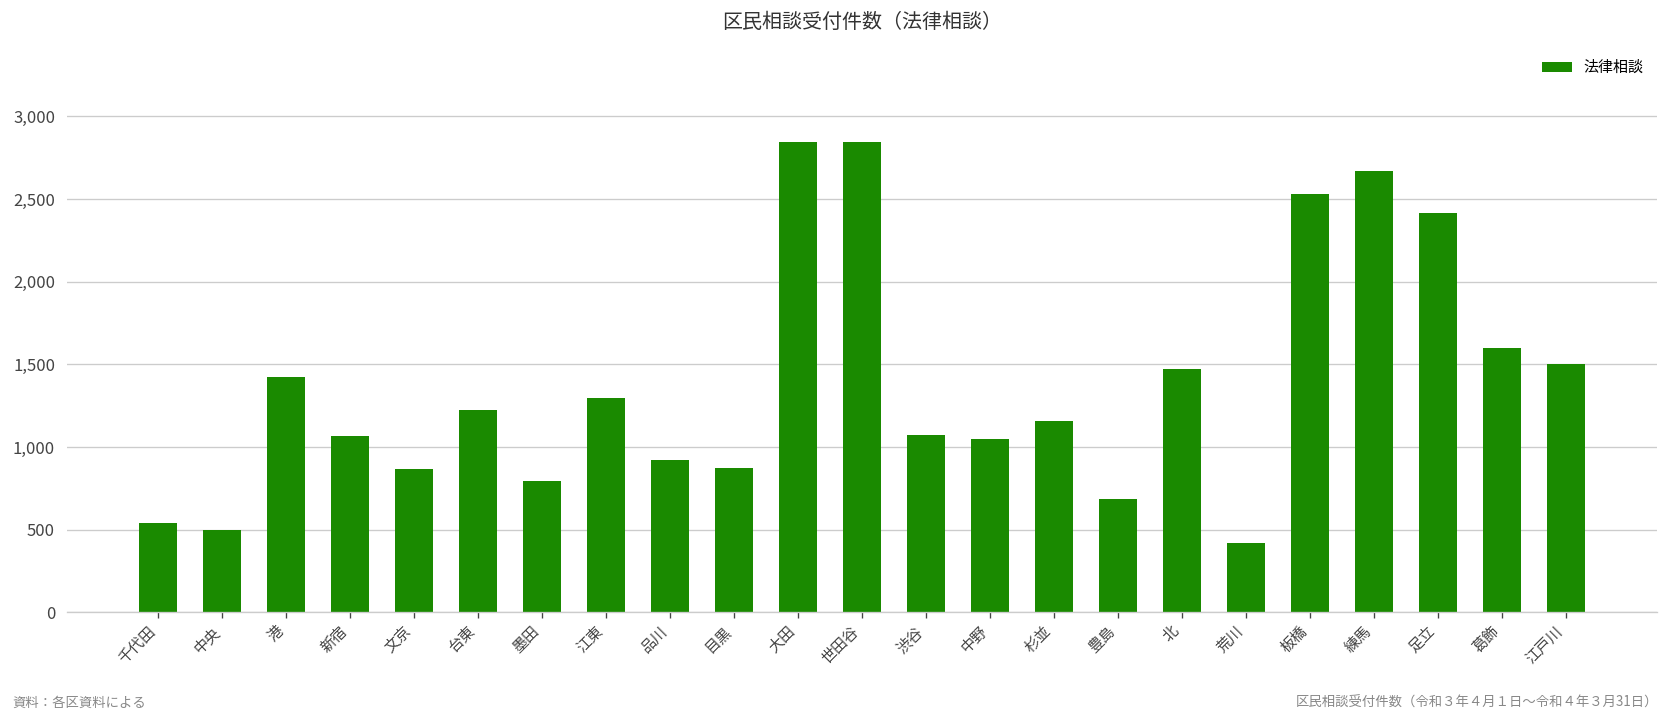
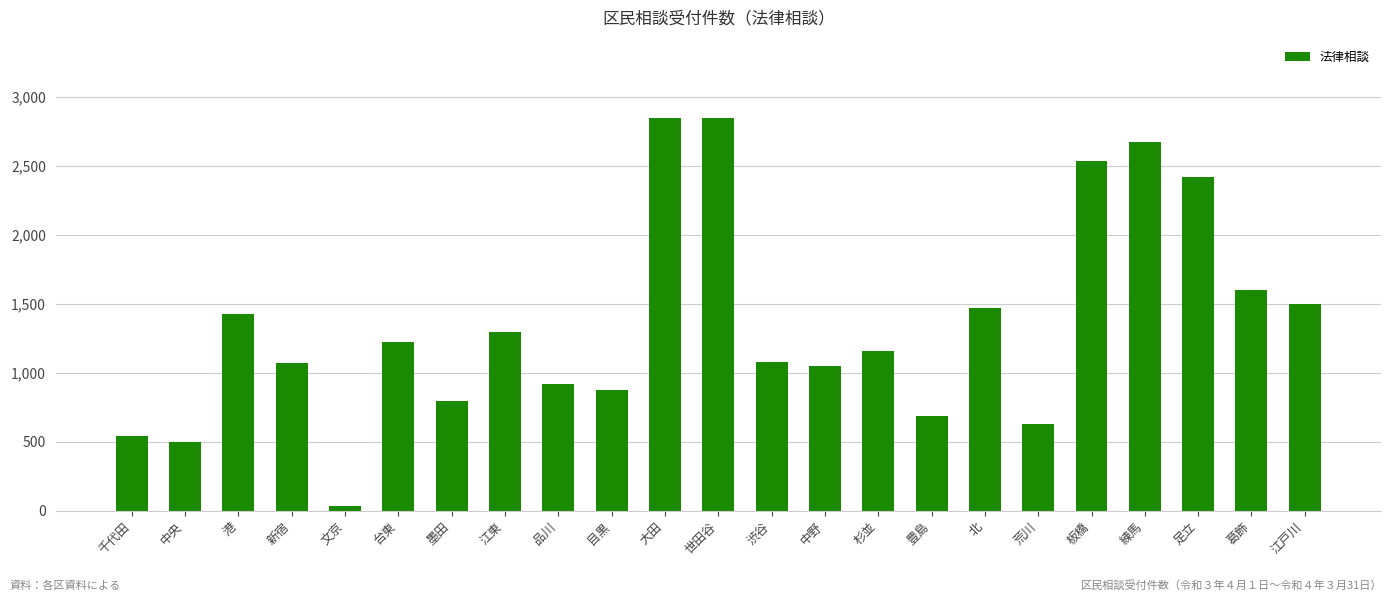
文京: 870 -> 30
荒川: 420 -> 630
